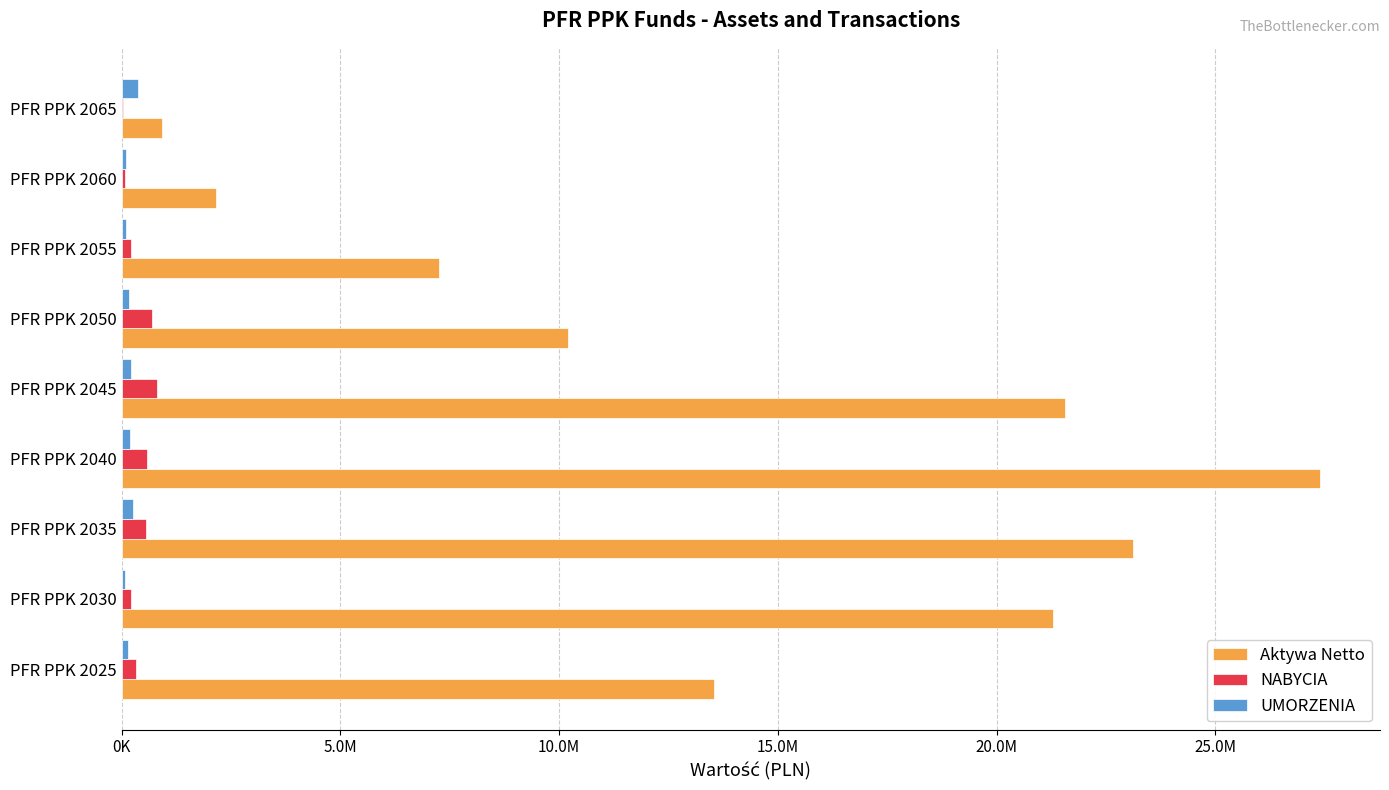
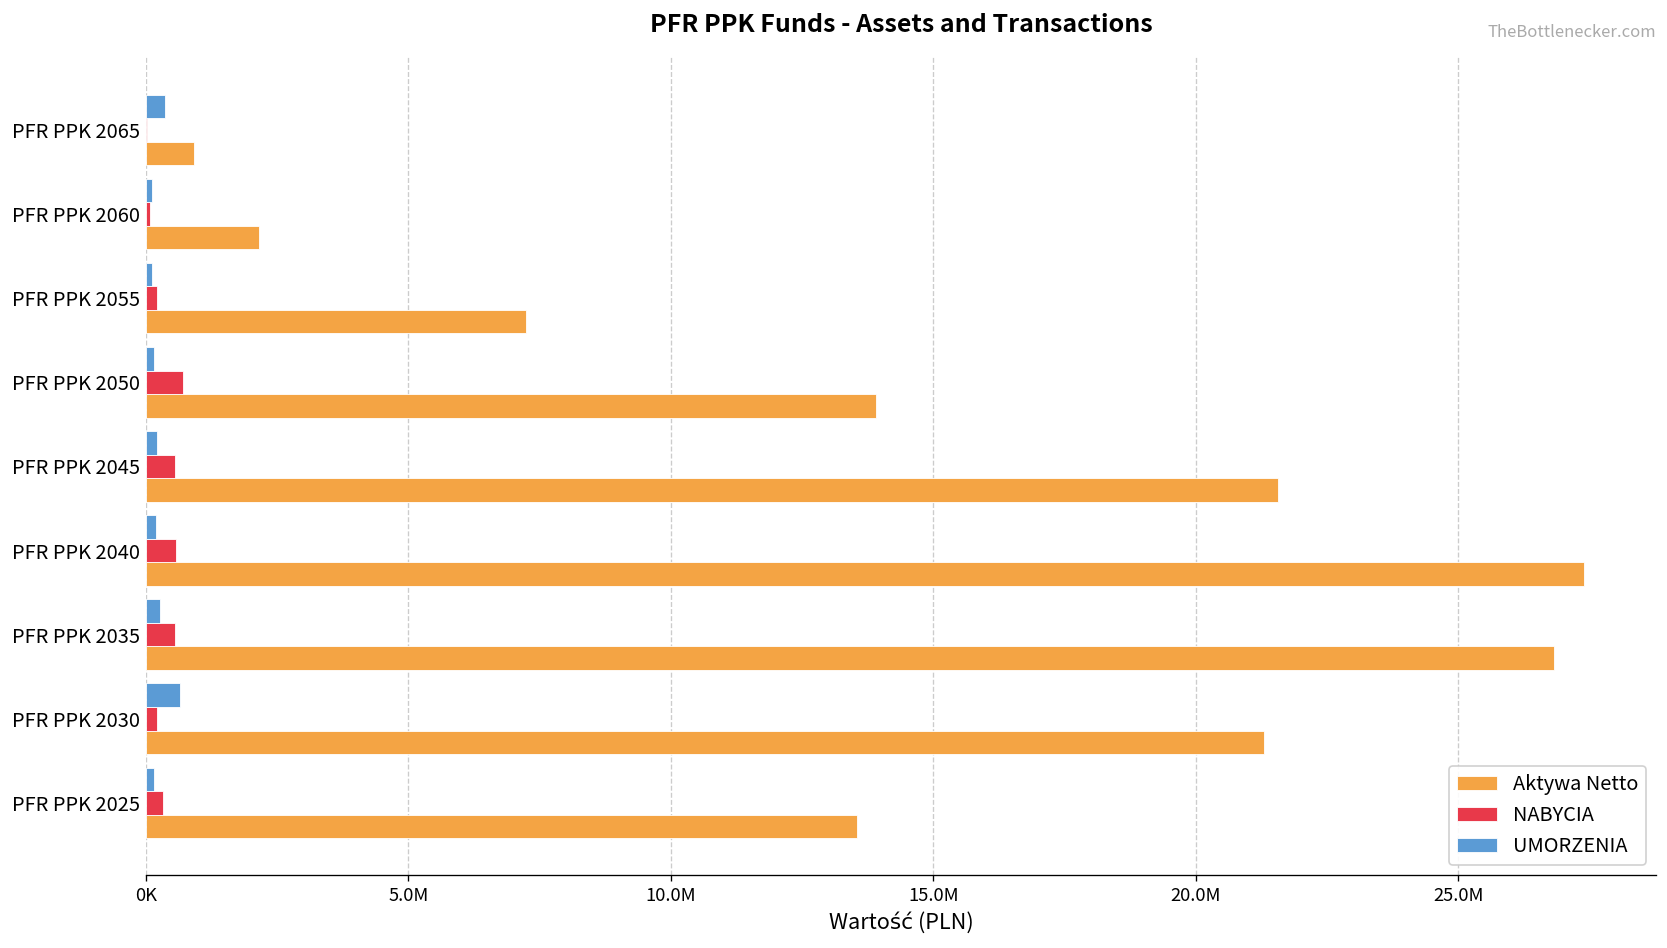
Aktywa Netto, PFR PPK 2050: 10200000 -> 13900000
NABYCIA, PFR PPK 2045: 800000 -> 600000
Aktywa Netto, PFR PPK 2035: 23100000 -> 26800000
UMORZENIA, PFR PPK 2030: 100000 -> 600000
